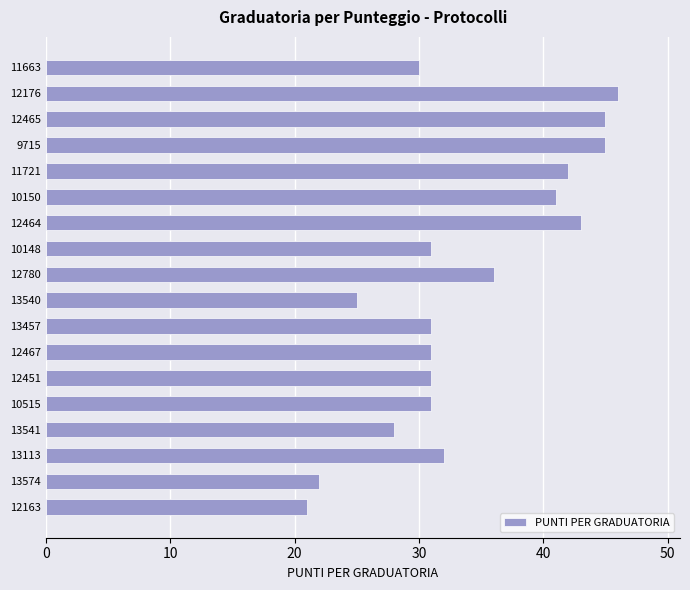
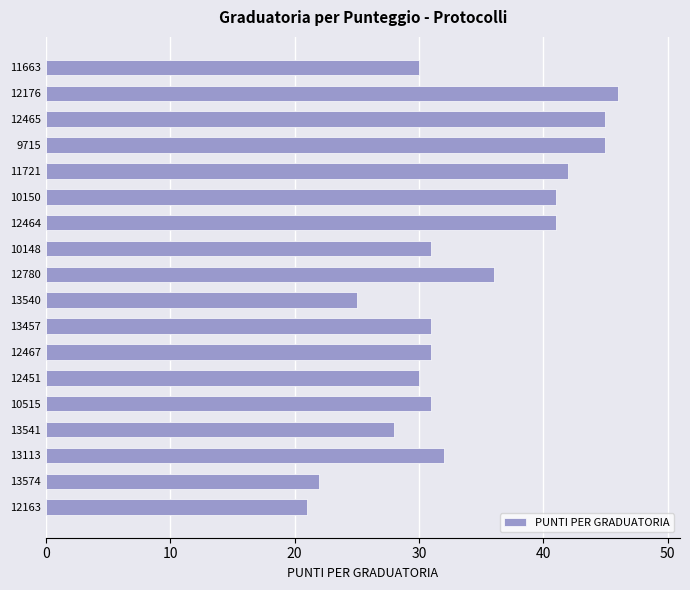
12464: 43 -> 41
12451: 31 -> 30
